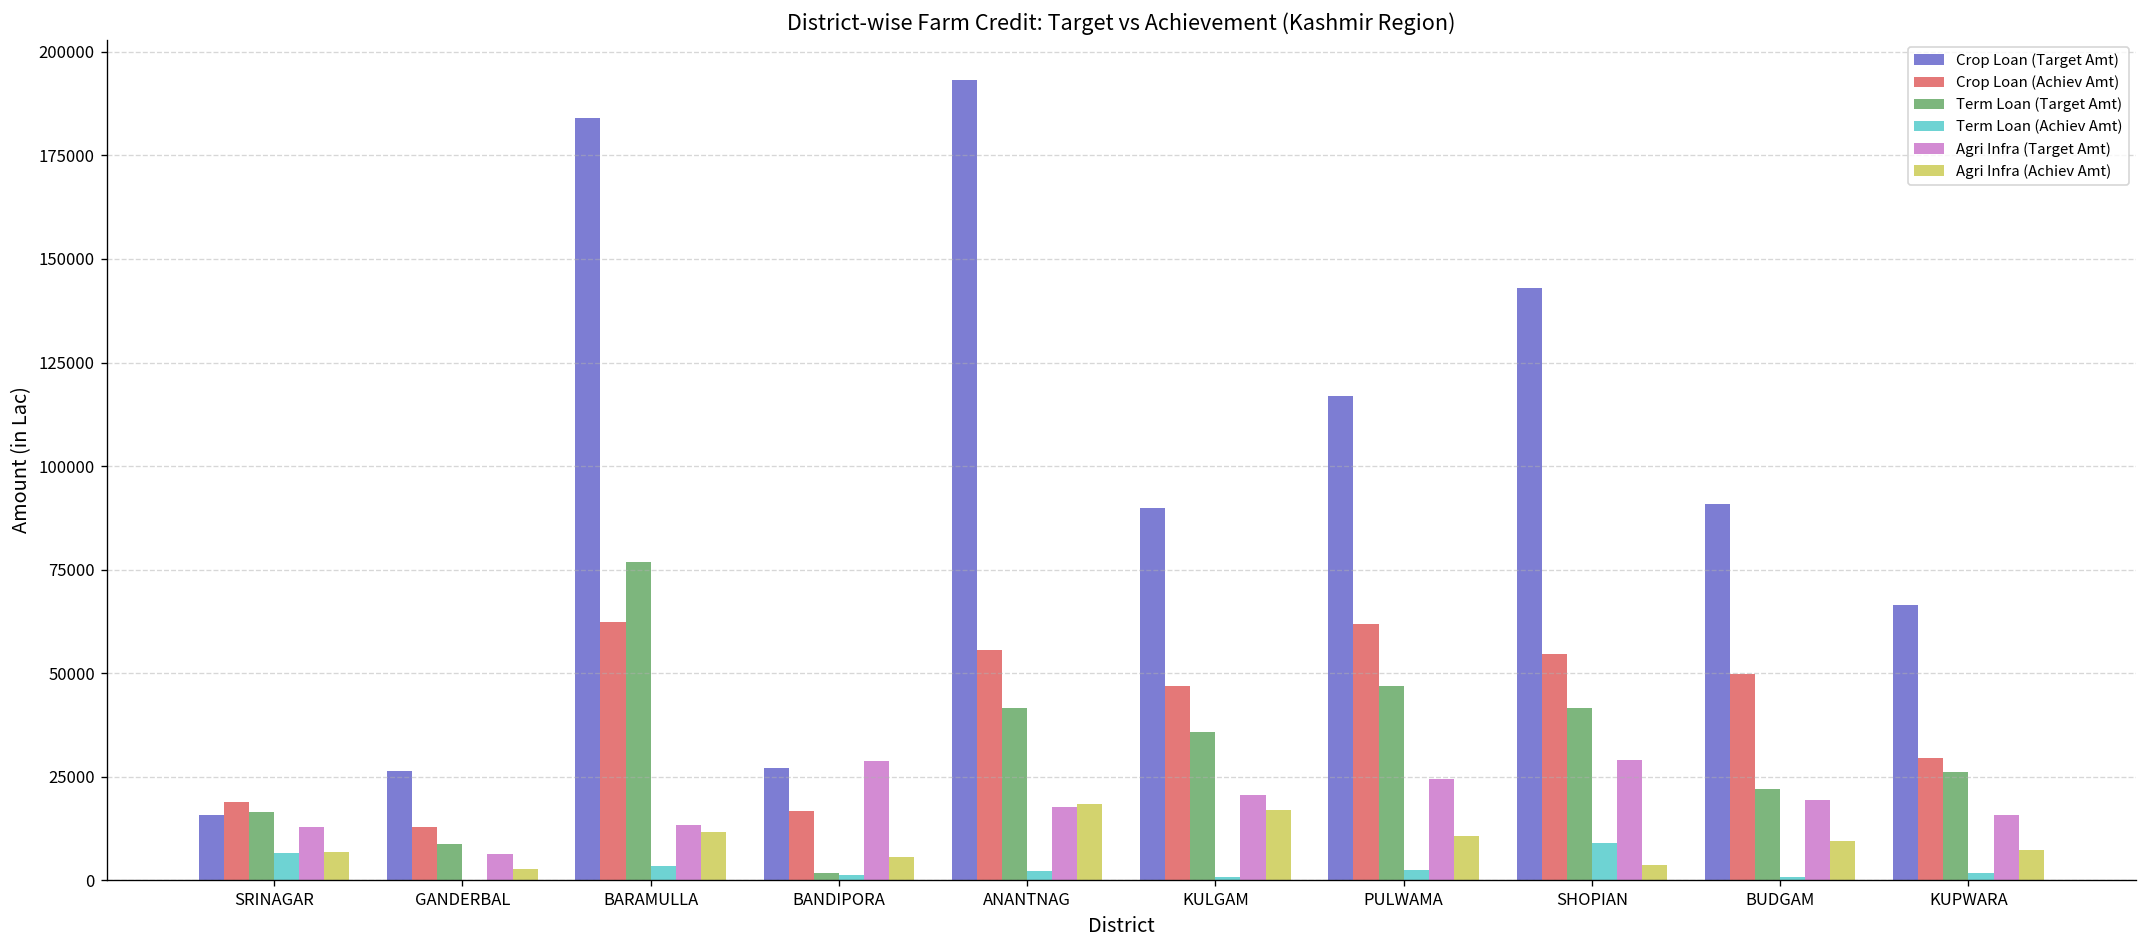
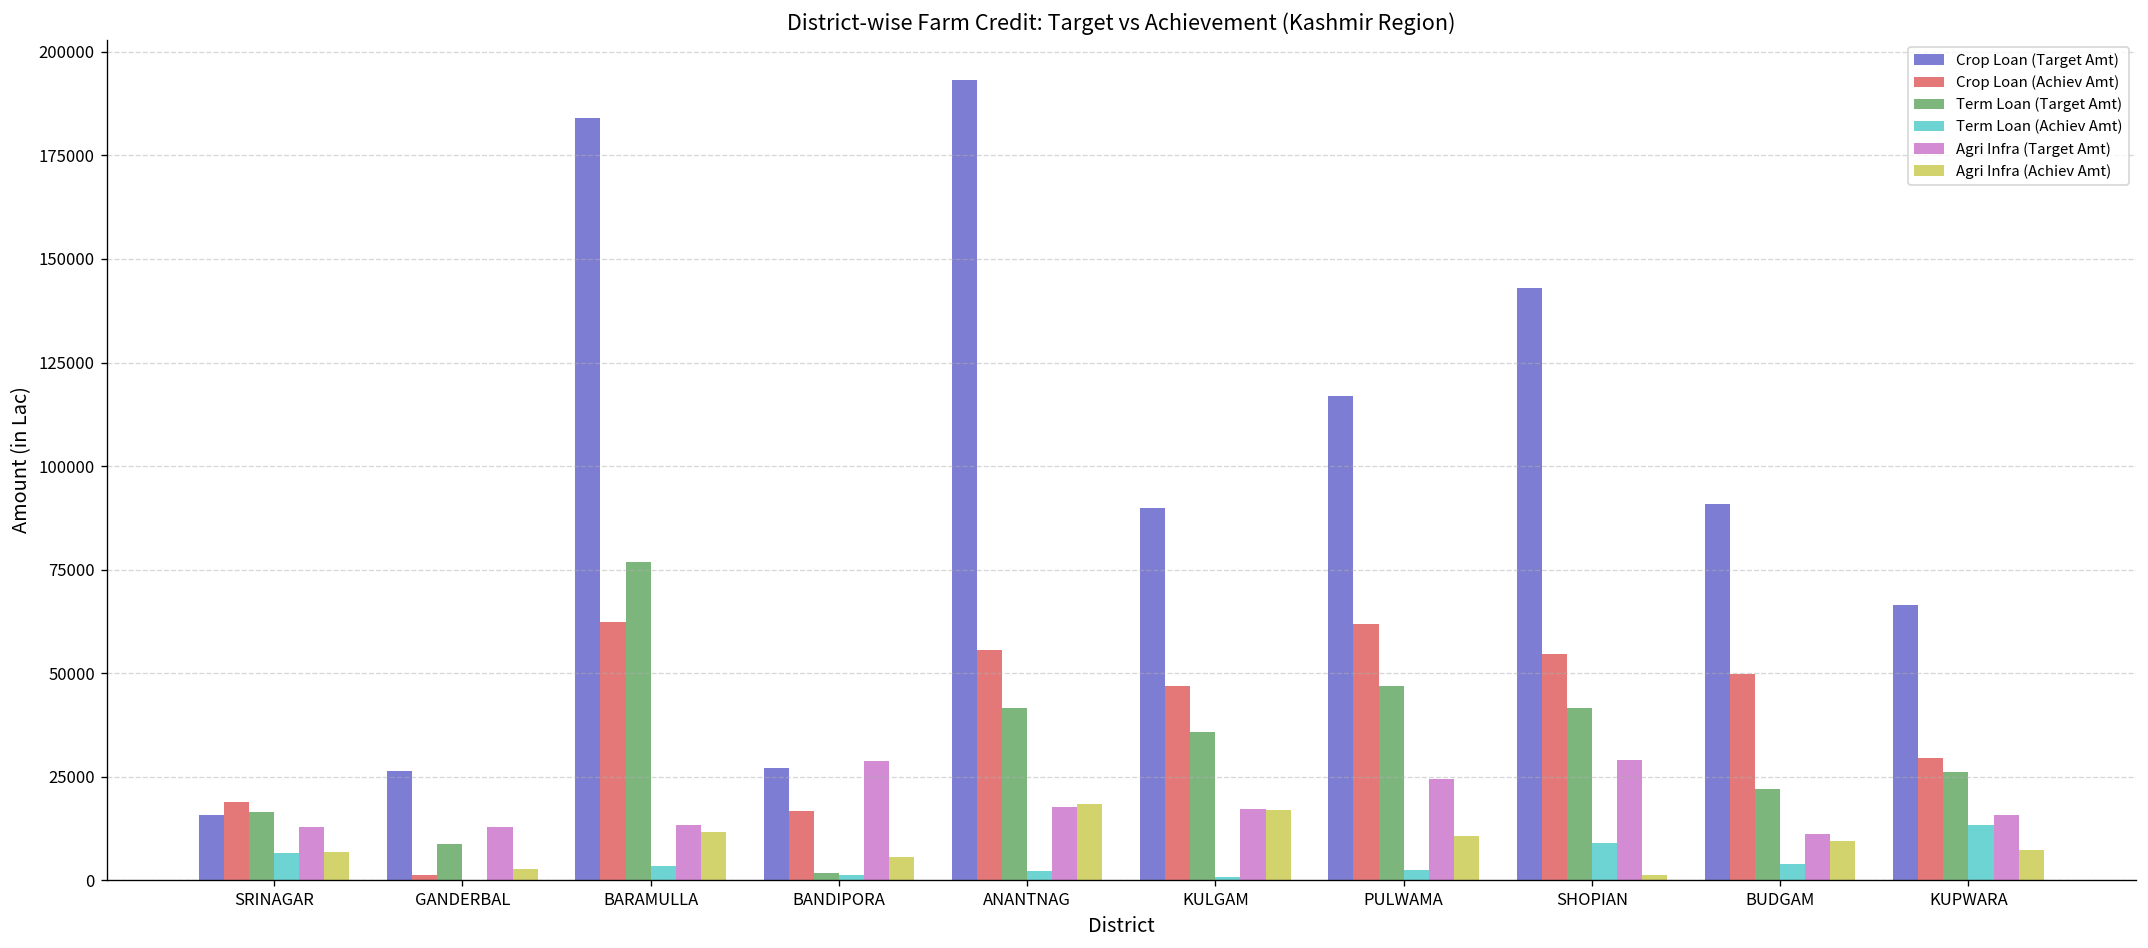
Crop Loan (Achiev Amt), GANDERBAL: 13000 -> 1000
Agri Infra (Target Amt), GANDERBAL: 6000 -> 13000
Agri Infra (Target Amt), KULGAM: 21000 -> 17000
Agri Infra (Achiev Amt), SHOPIAN: 4000 -> 1000
Term Loan (Achiev Amt), BUDGAM: 1000 -> 4000
Agri Infra (Target Amt), BUDGAM: 19000 -> 11000
Term Loan (Achiev Amt), KUPWARA: 2000 -> 13000
